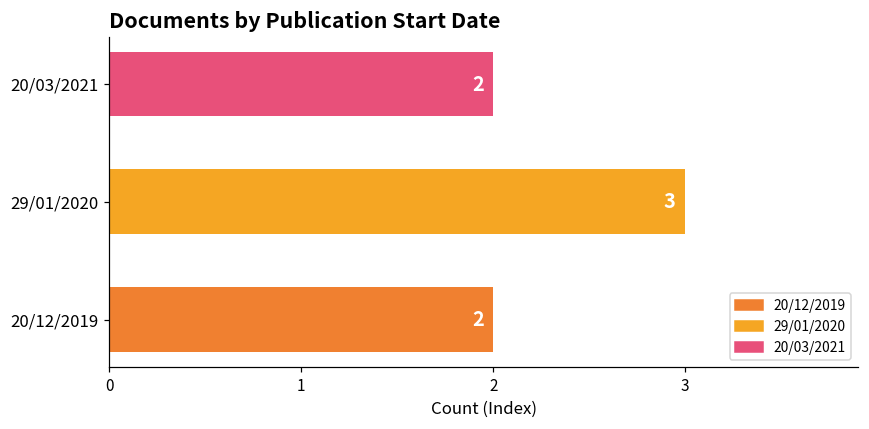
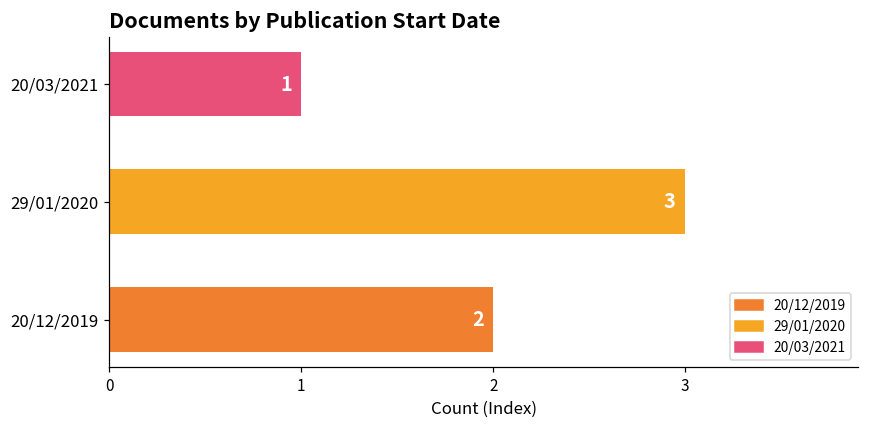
20/03/2021: 2 -> 1
